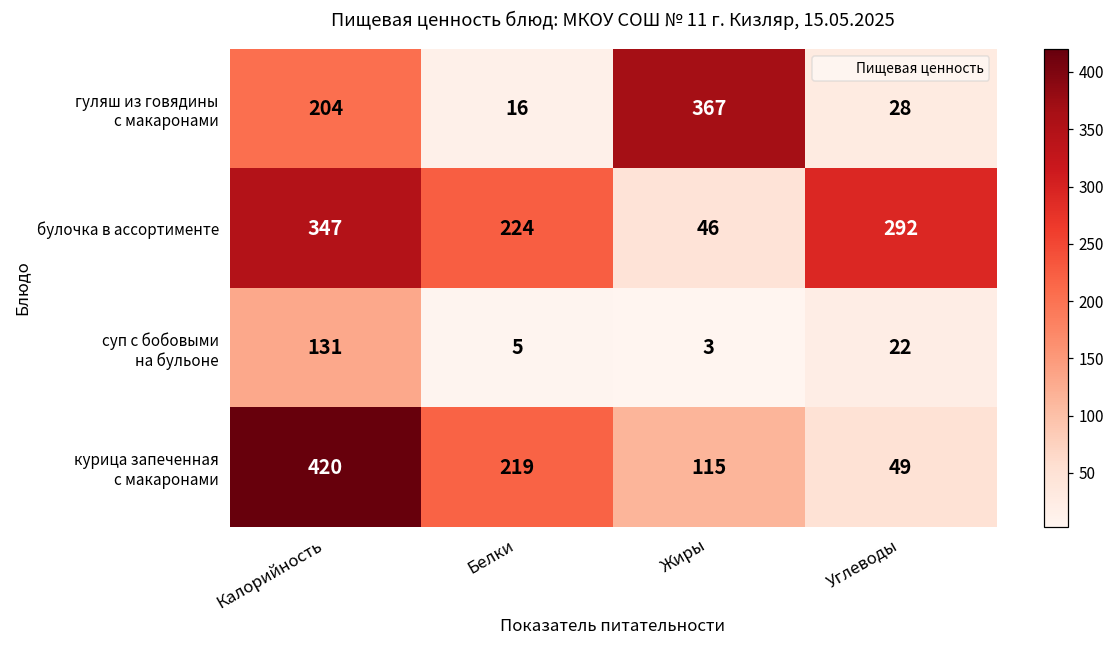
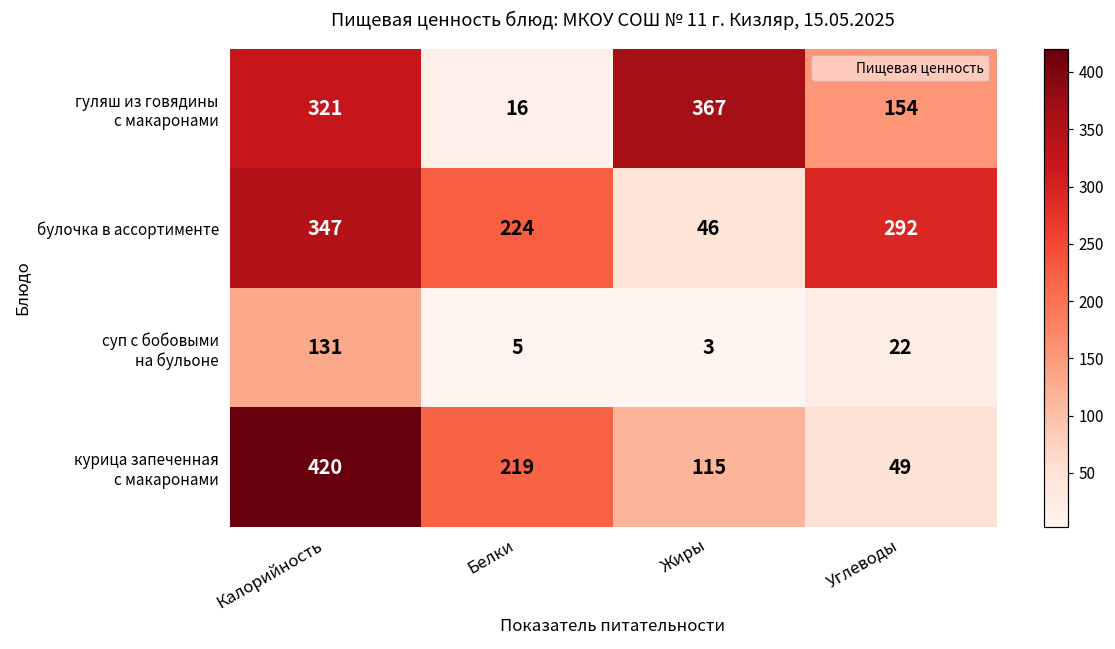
гуляш из говядины с макаронами, Калорийность: 204 -> 321
гуляш из говядины с макаронами, Углеводы: 28 -> 154
